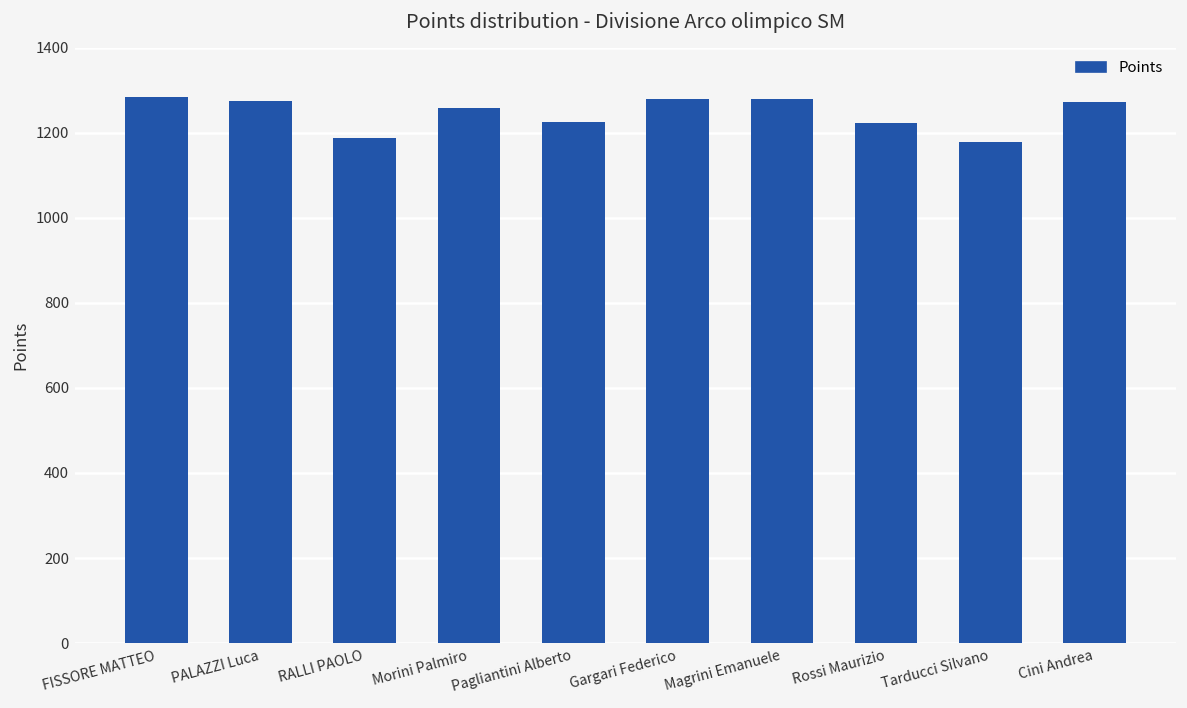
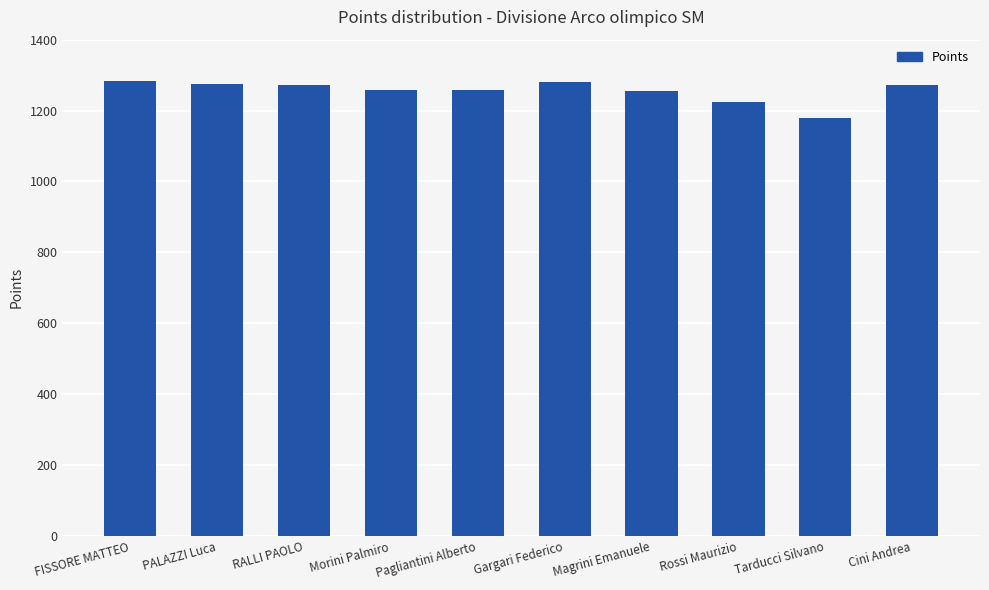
RALLI PAOLO: 1190 -> 1270
Pagliantini Alberto: 1230 -> 1260
Magrini Emanuele: 1280 -> 1250
